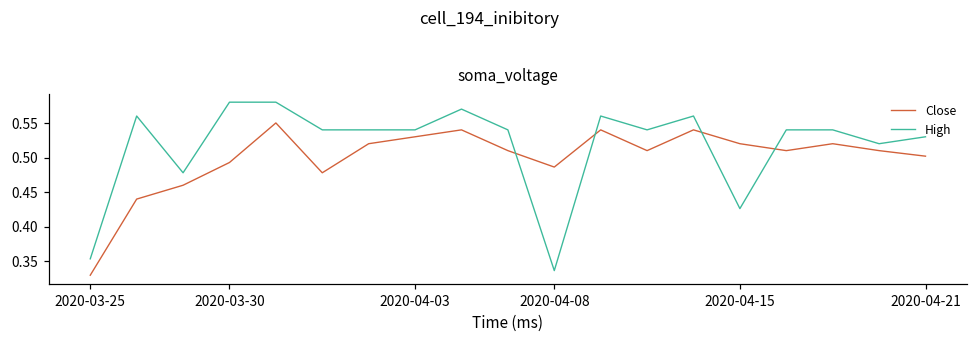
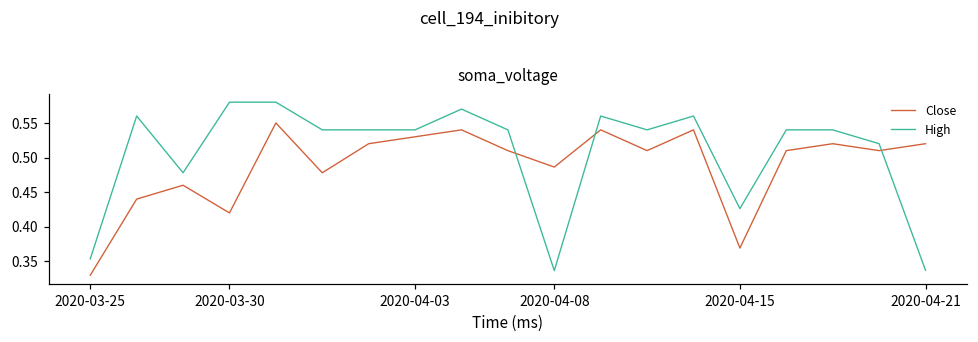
Close, 2020-03-30: 0.49 -> 0.42
Close, 2020-04-15: 0.52 -> 0.37
Close, 2020-04-21: 0.50 -> 0.52
High, 2020-04-21: 0.53 -> 0.34
